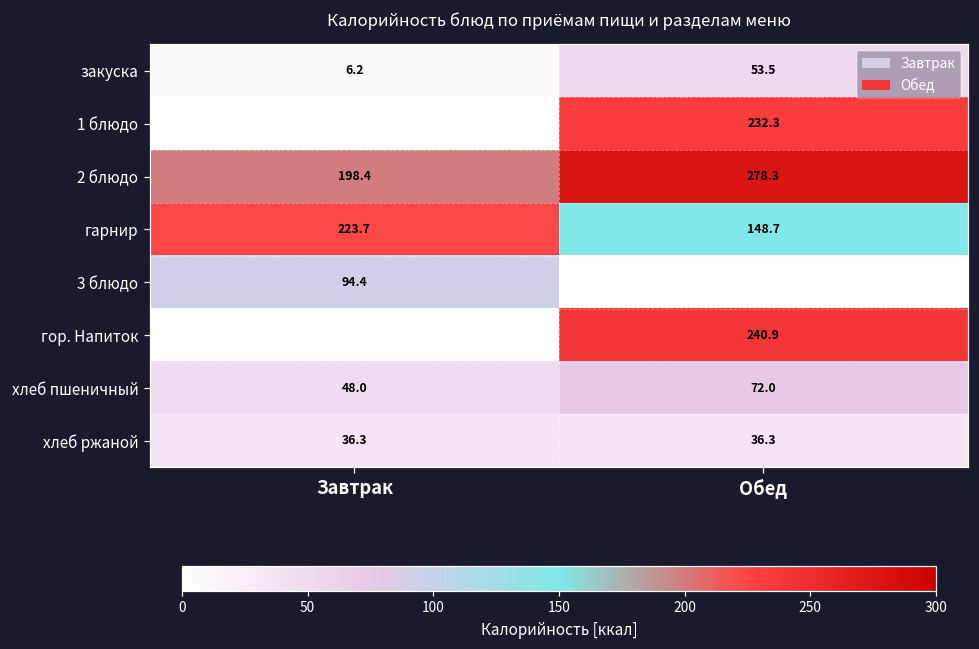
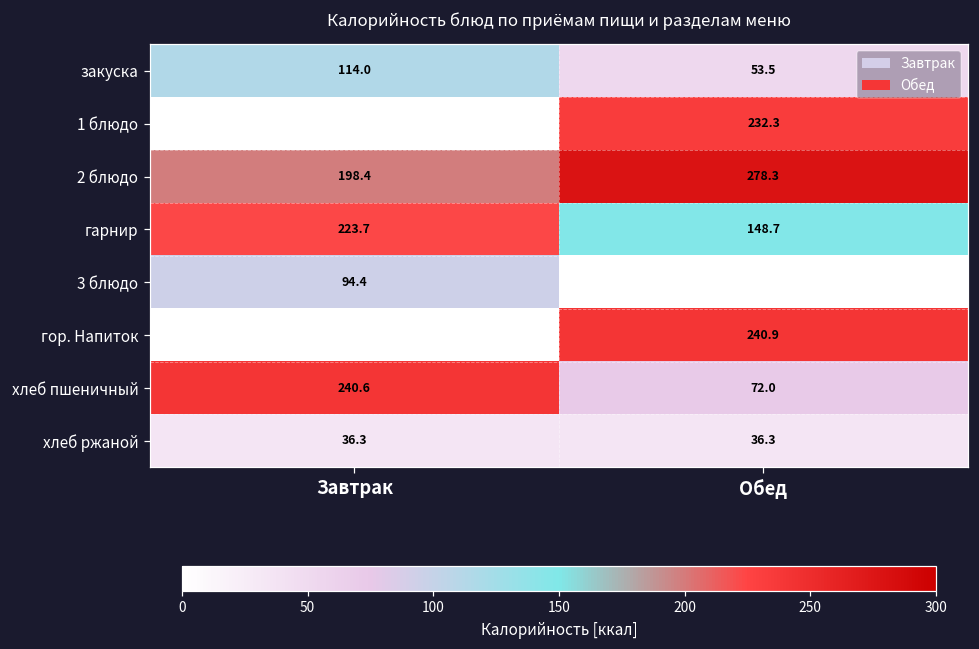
закуска, Завтрак: 6.2 -> 114.0
хлеб пшеничный, Завтрак: 48.0 -> 240.6
